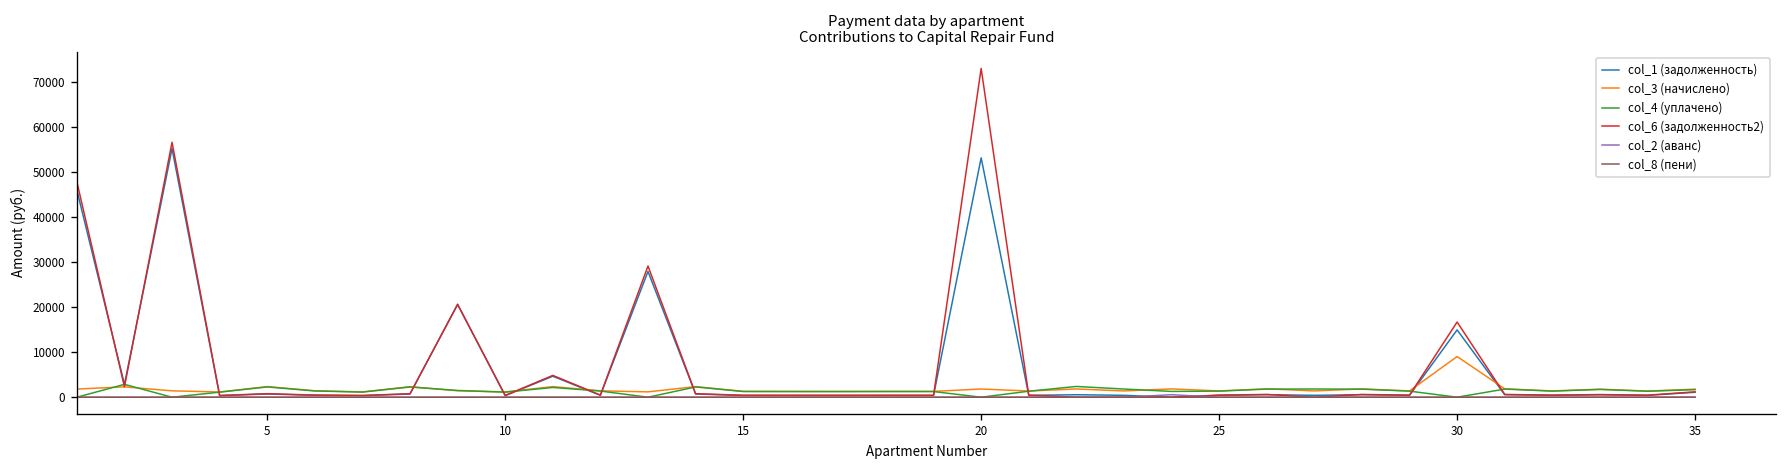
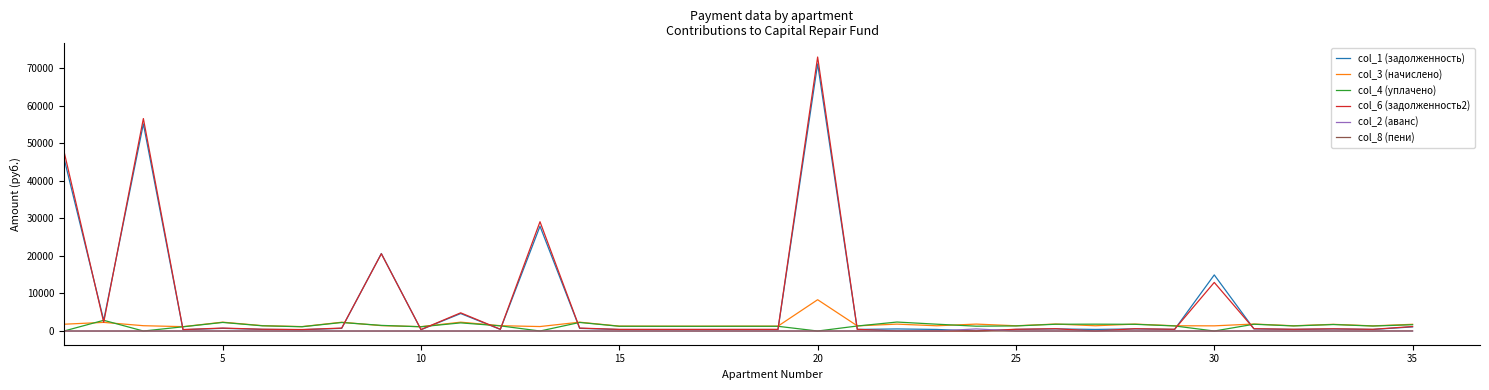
col_1 (задолженность), 20: 53000 -> 71000
col_3 (начислено), 20: 2000 -> 8000
col_3 (начислено), 30: 9000 -> 1000
col_6 (задолженность2), 30: 17000 -> 13000
